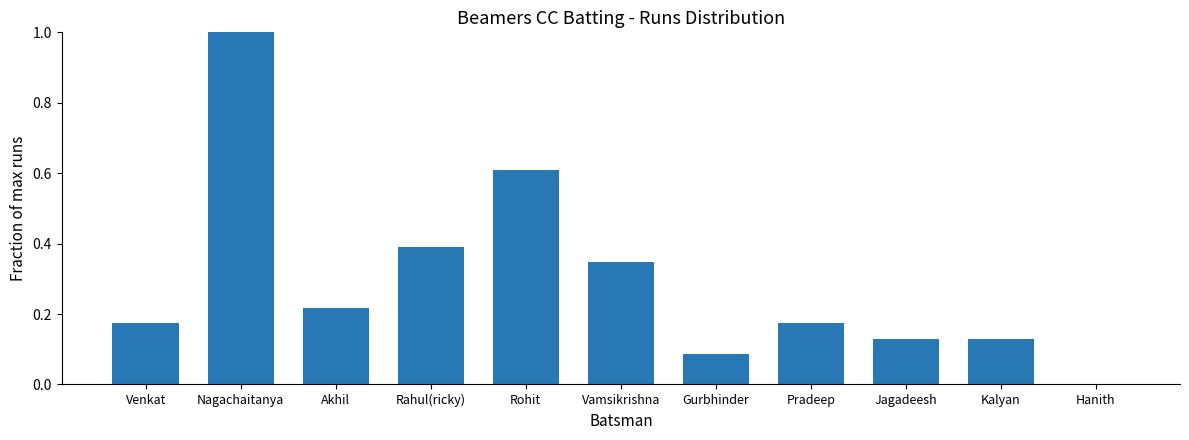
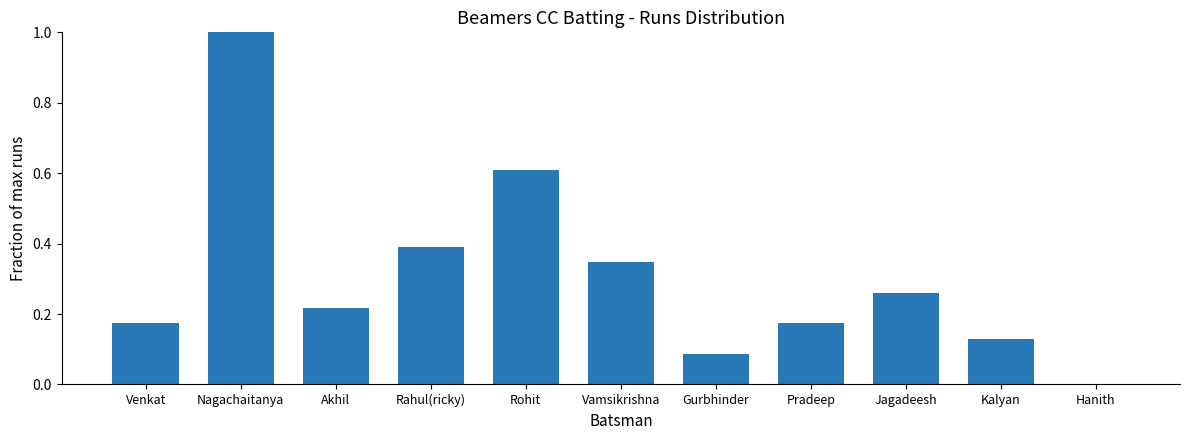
Jagadeesh: 0.13 -> 0.26
